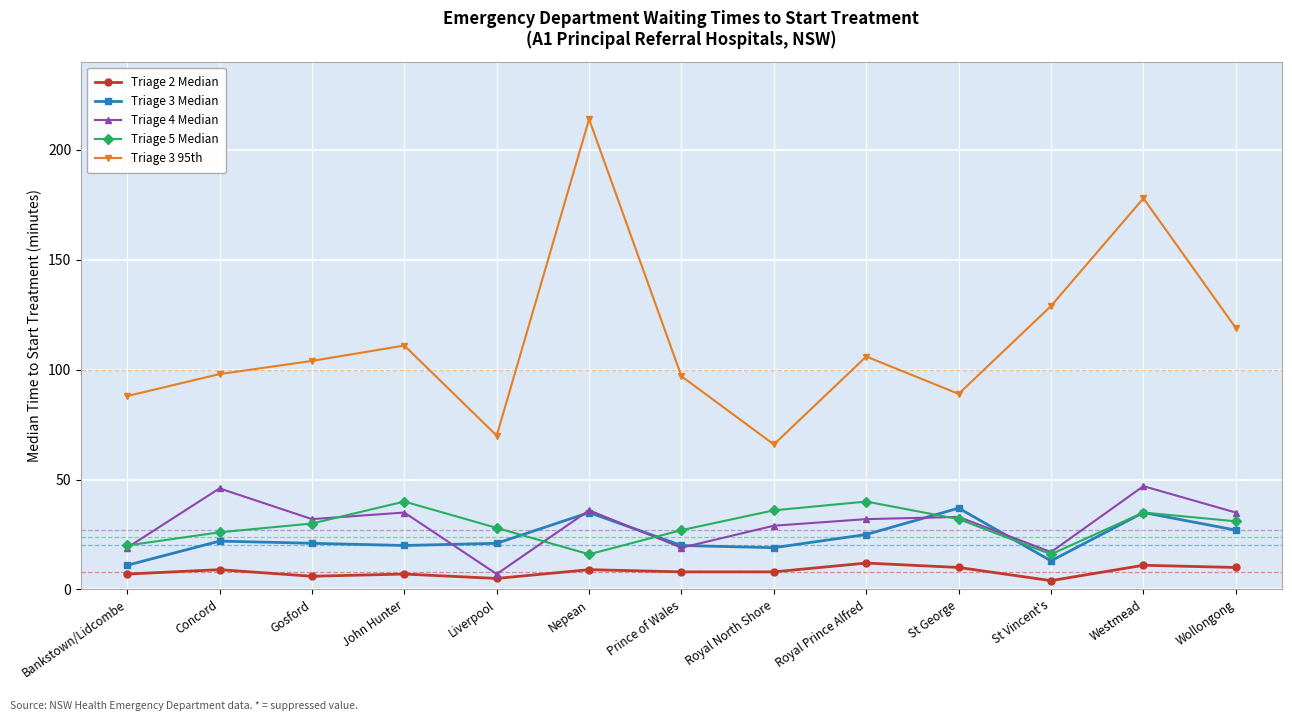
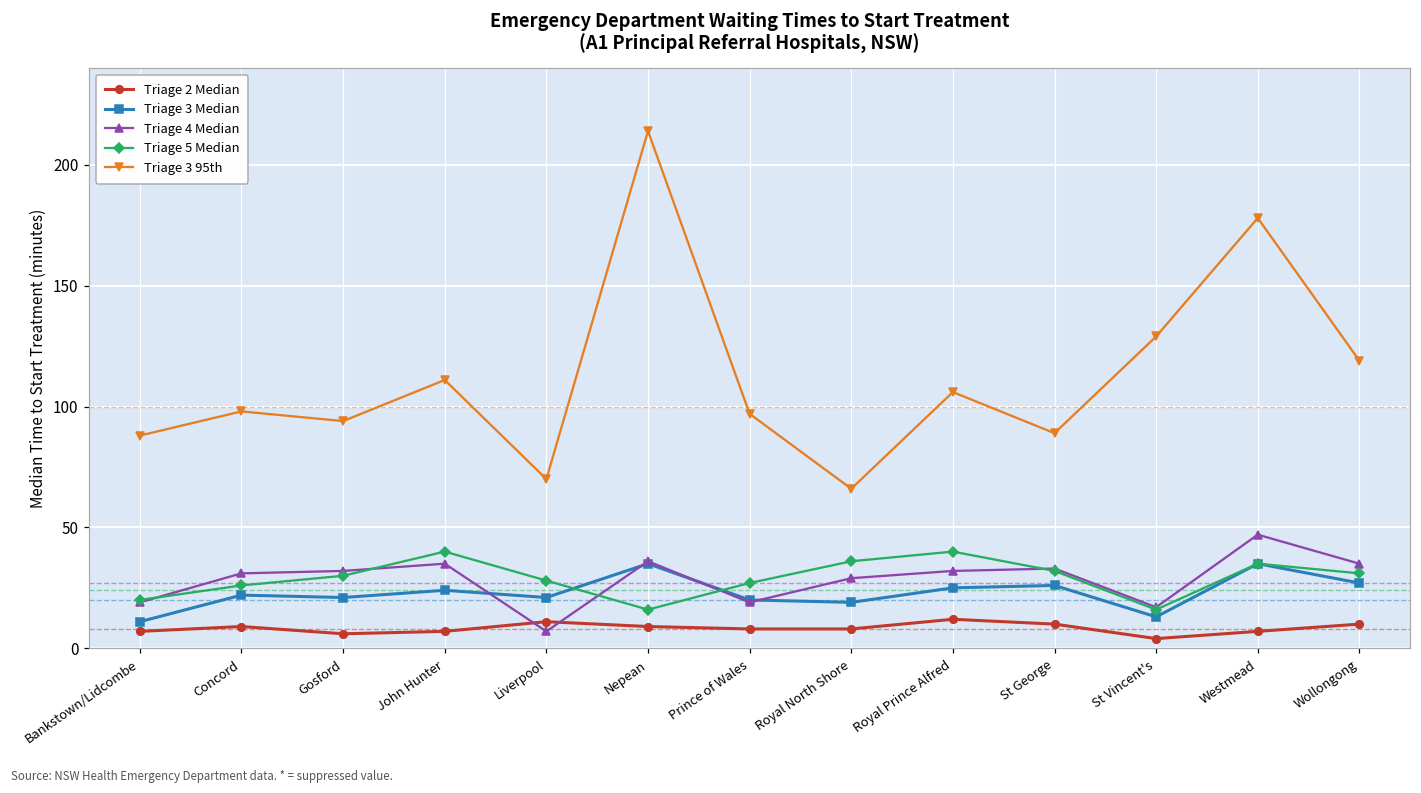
Triage 4 Median, Concord: 46 -> 31
Triage 3 95th, Gosford: 104 -> 94
Triage 3 Median, John Hunter: 20 -> 24
Triage 2 Median, Liverpool: 5 -> 11
Triage 3 Median, St George: 37 -> 26
Triage 2 Median, Westmead: 11 -> 7
